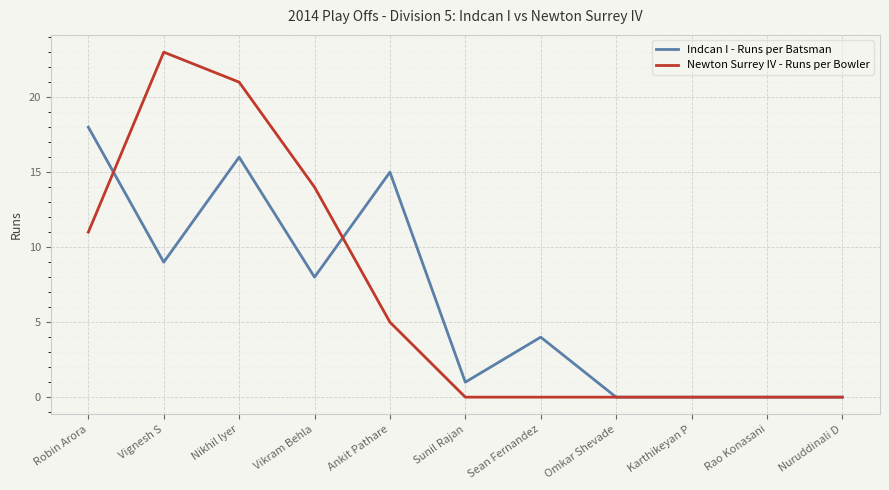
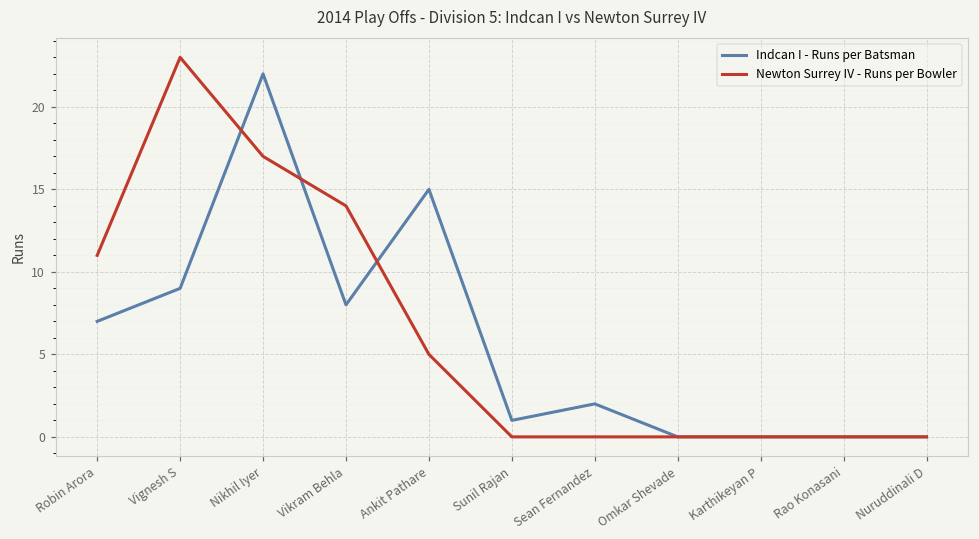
Indcan I - Runs per Batsman, Robin Arora: 18 -> 7
Indcan I - Runs per Batsman, Nikhil Iyer: 16 -> 22
Newton Surrey IV - Runs per Bowler, Nikhil Iyer: 21 -> 17
Indcan I - Runs per Batsman, Sean Fernandez: 4 -> 2
